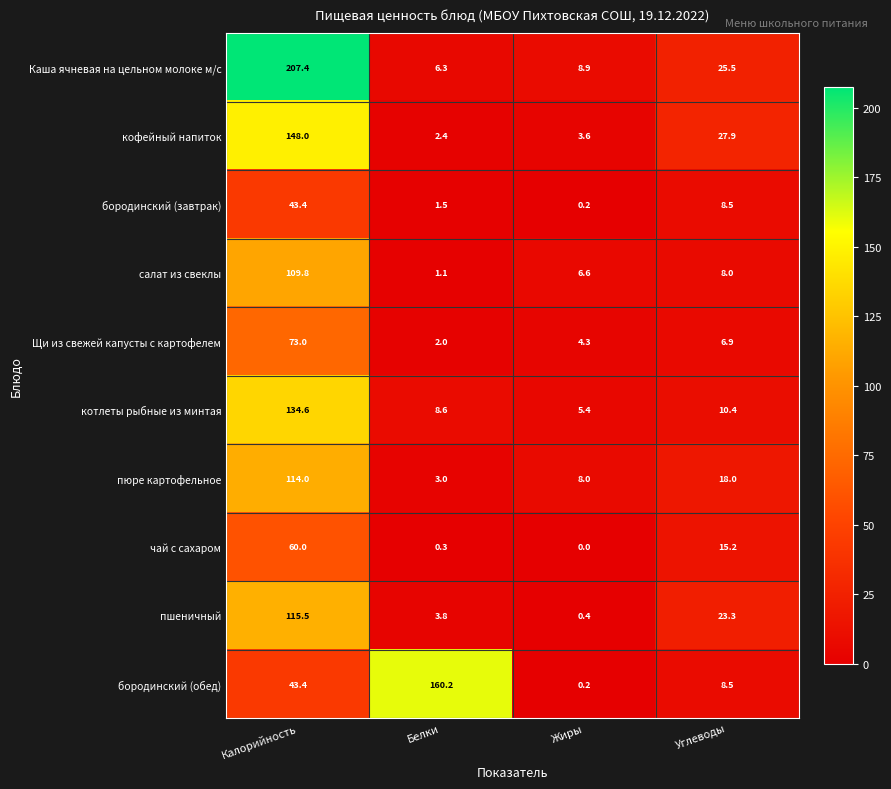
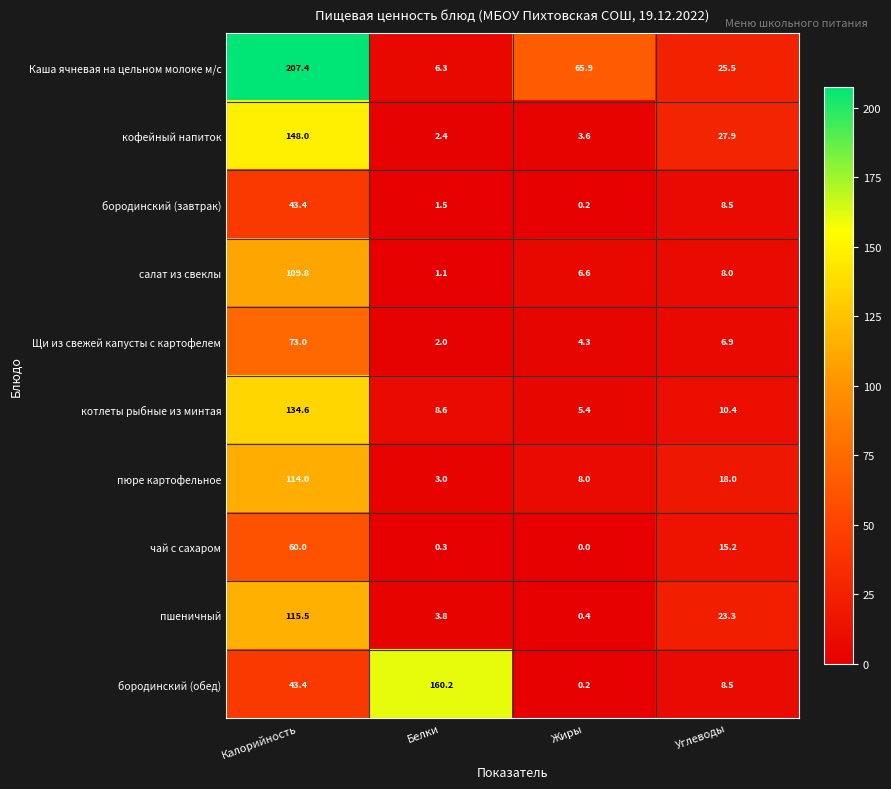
Каша ячневая на цельном молоке м/с, Жиры: 8.9 -> 65.9
